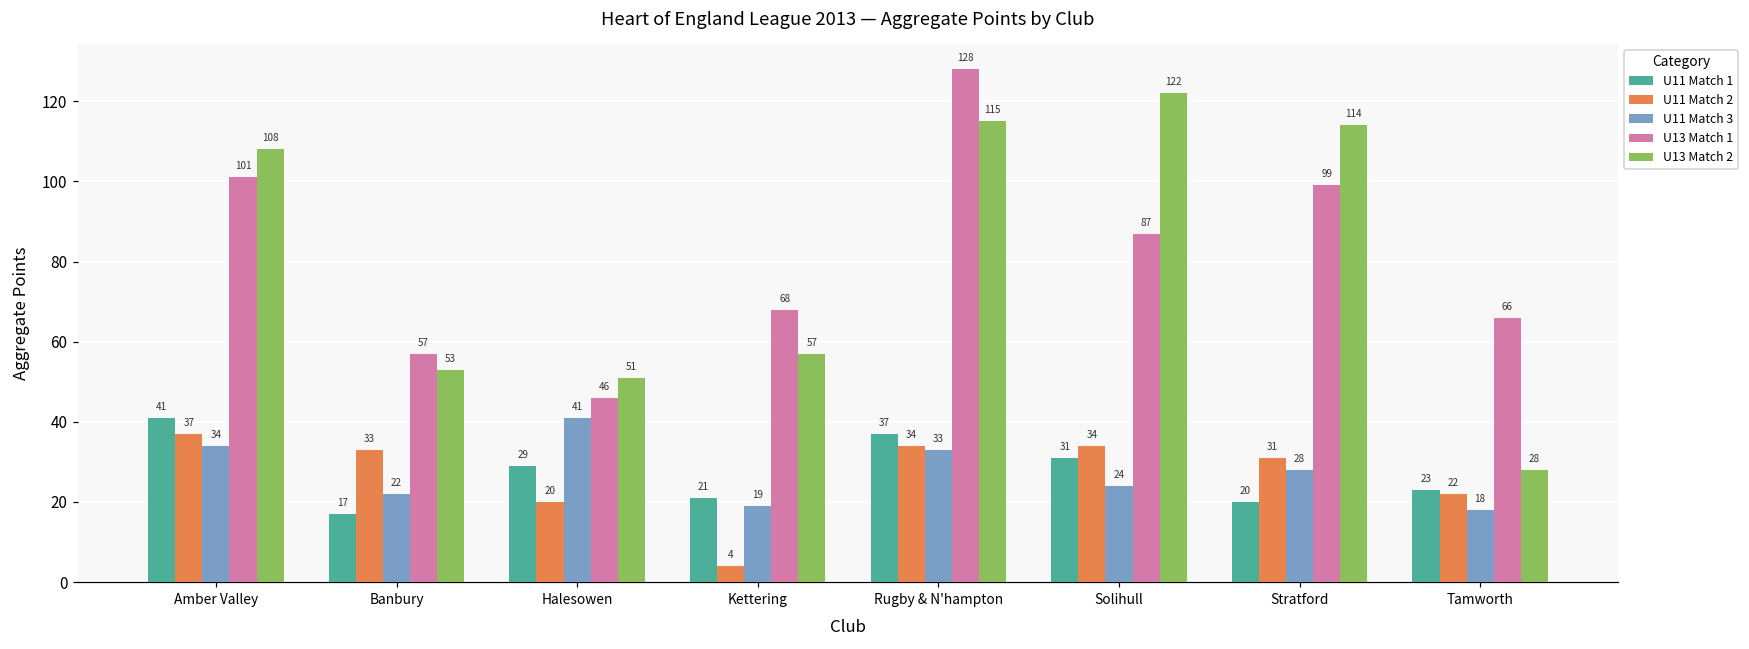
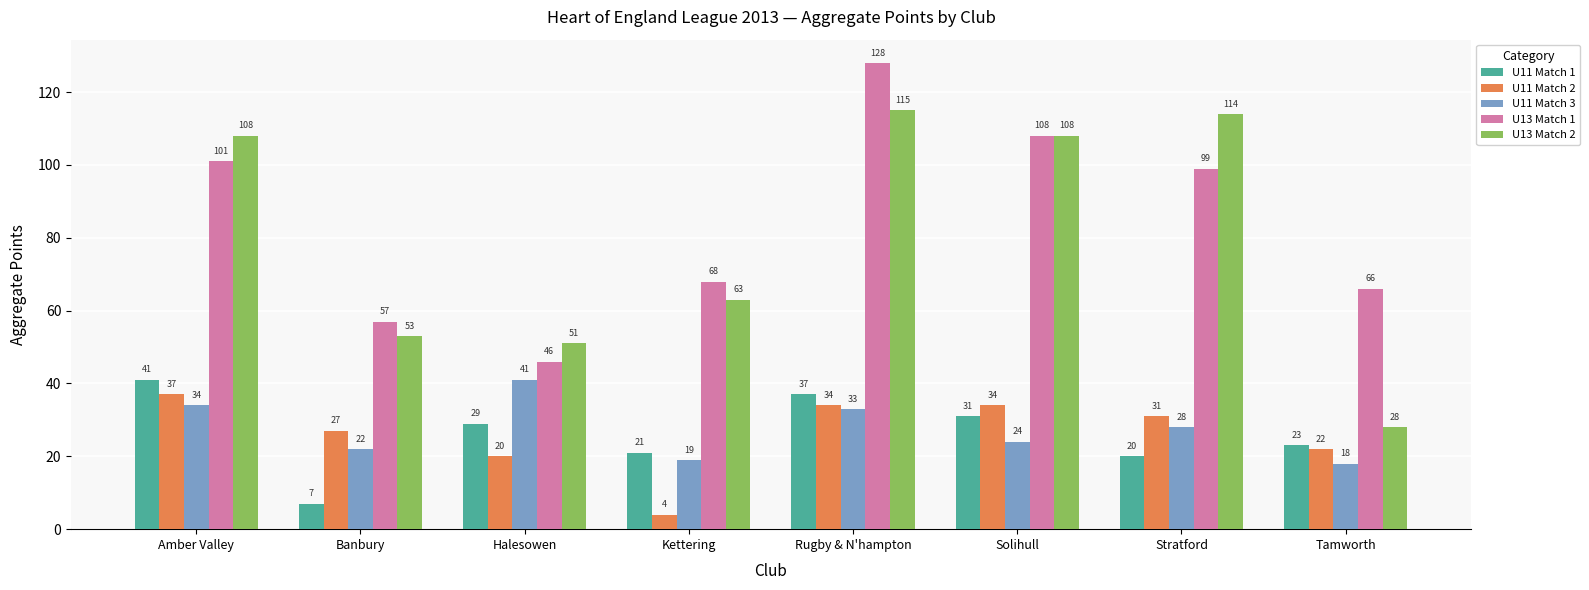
U11 Match 1, Banbury: 17 -> 7
U11 Match 2, Banbury: 33 -> 27
U13 Match 2, Kettering: 57 -> 63
U13 Match 1, Solihull: 87 -> 108
U13 Match 2, Solihull: 122 -> 108
